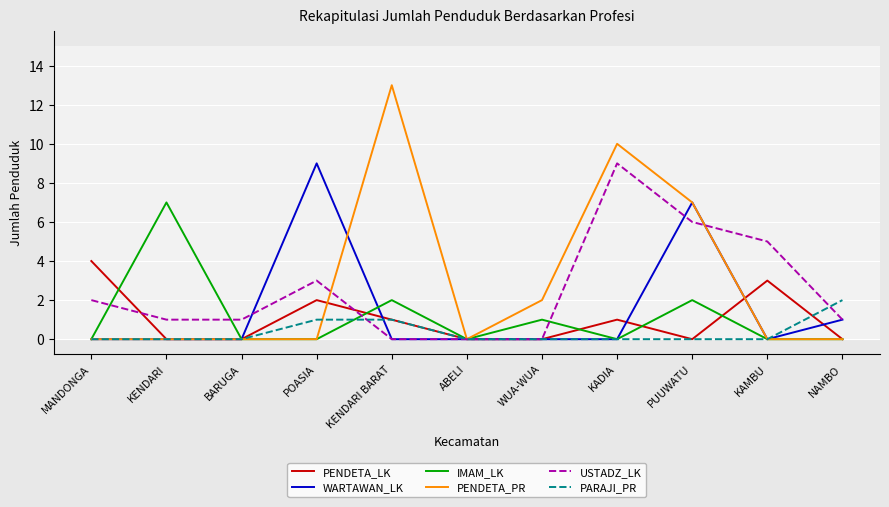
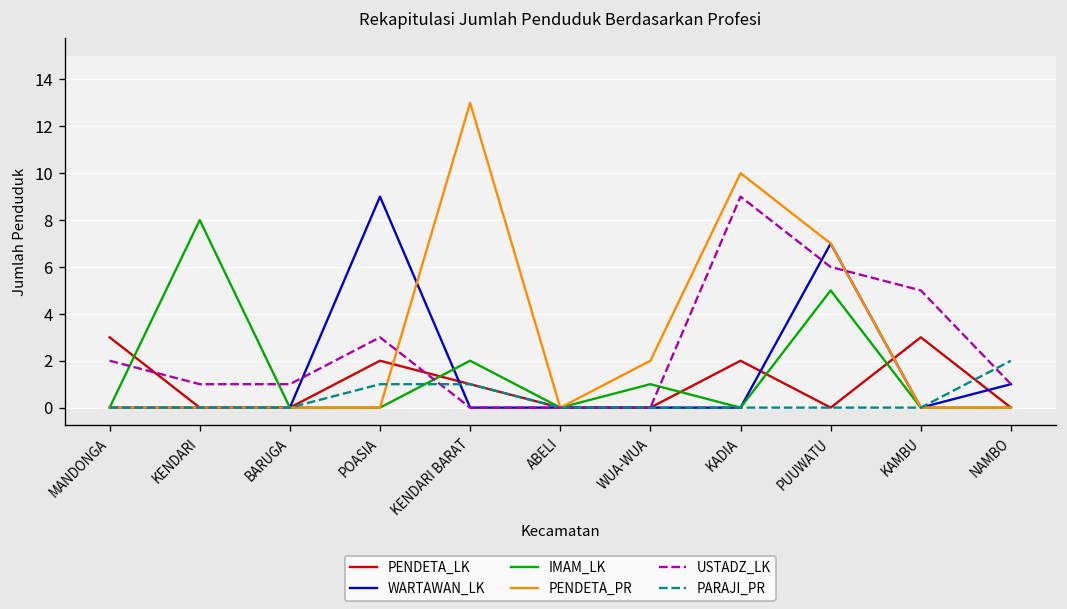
PENDETA_LK, MANDONGA: 4 -> 3
IMAM_LK, KENDARI: 7 -> 8
PENDETA_LK, KADIA: 1 -> 2
IMAM_LK, PUUWATU: 2 -> 5
